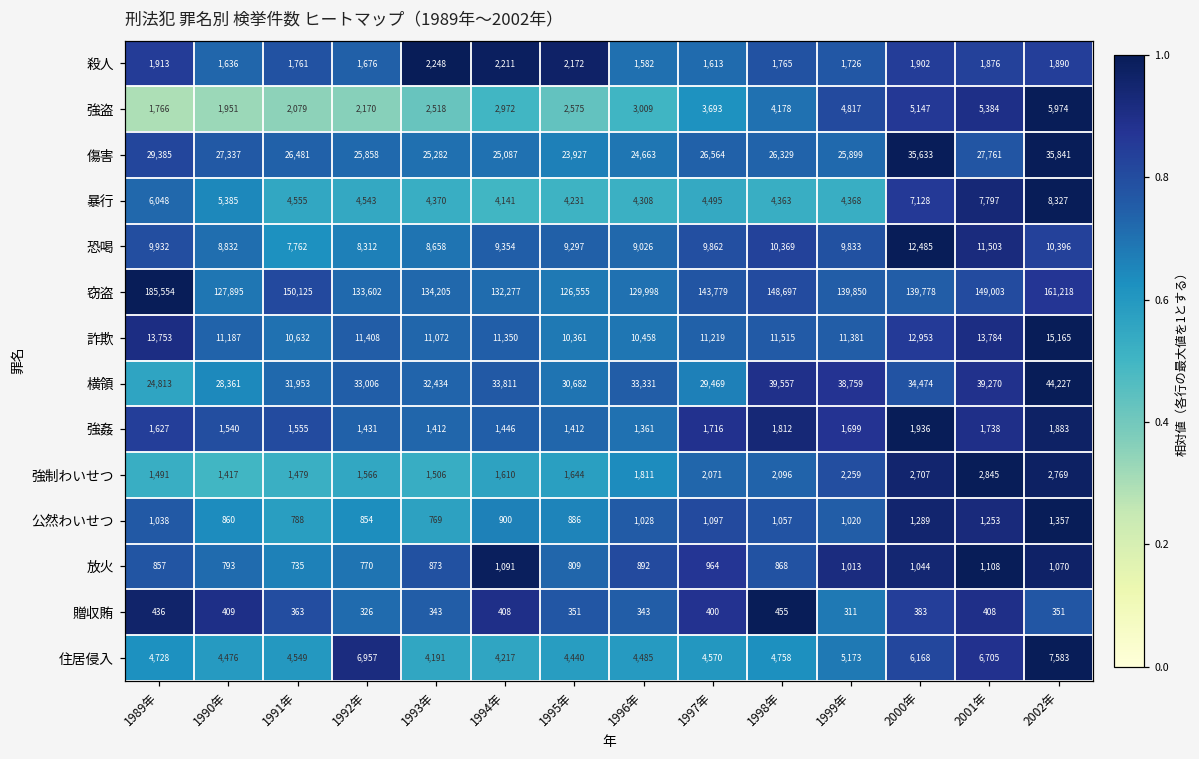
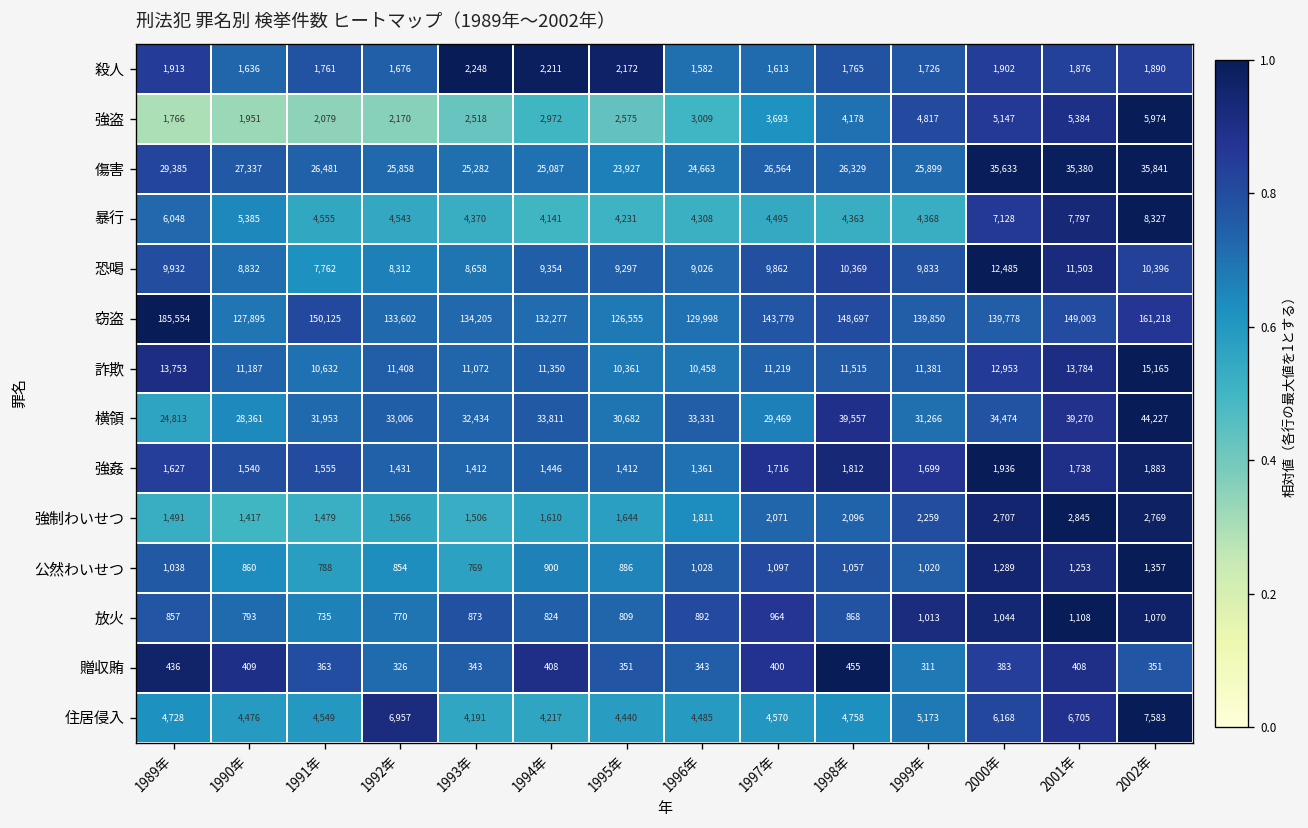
傷害, 2001年: 27,761 -> 35,380
横領, 1999年: 38,759 -> 31,266
放火, 1994年: 1,091 -> 824
